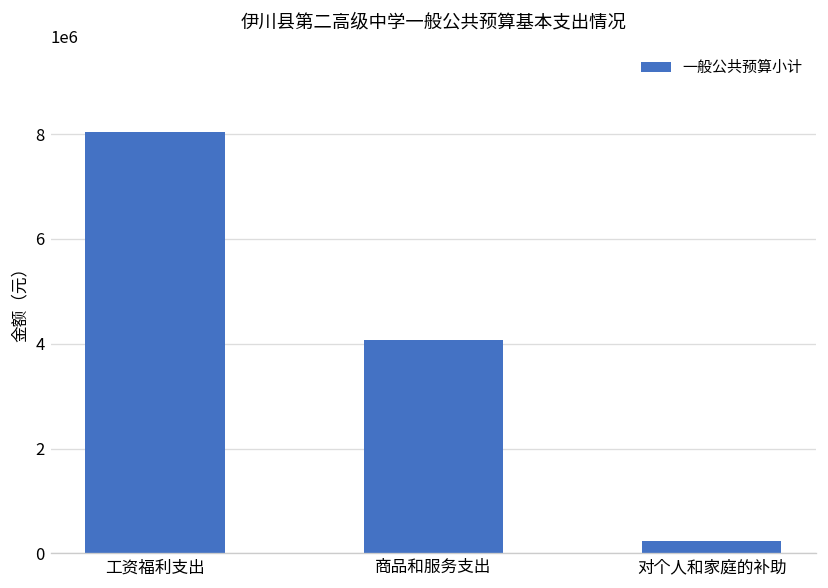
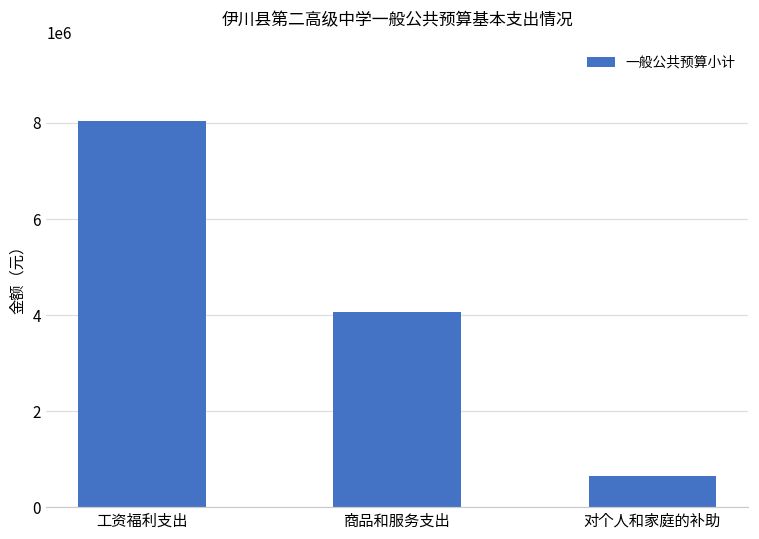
对个人和家庭的补助: 200000 -> 700000
